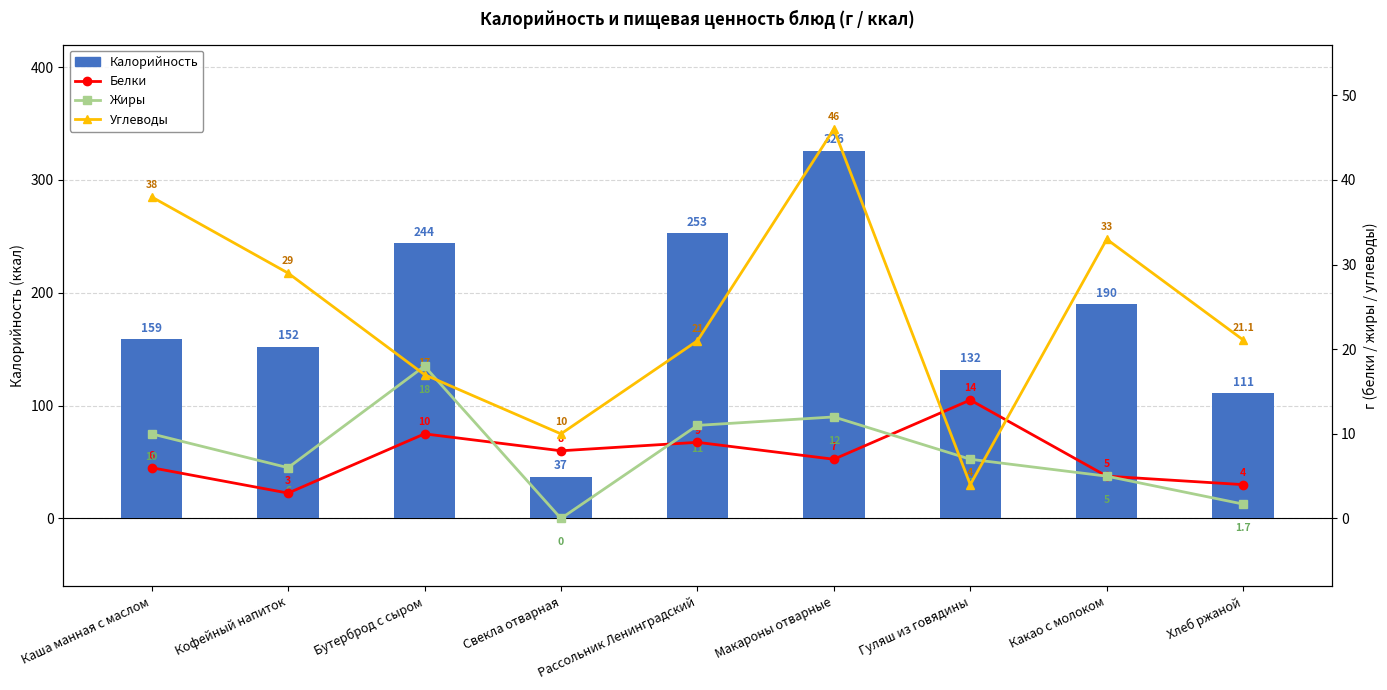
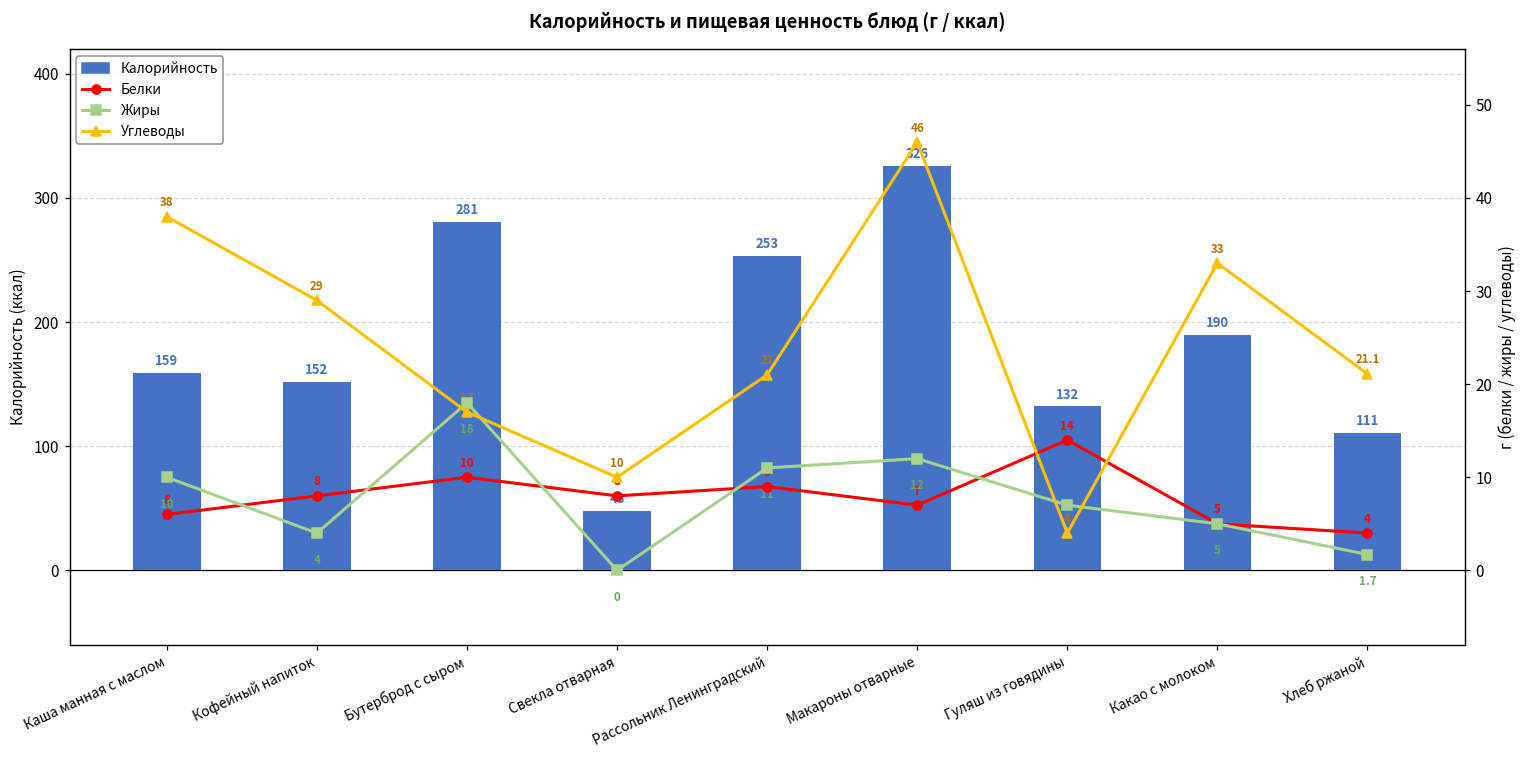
Калорийность, Бутерброд с сыром: 244 -> 281
Калорийность, Свекла отварная: 37 -> 48
Белки, Кофейный напиток: 3 -> 8
Жиры, Кофейный напиток: 6 -> 4
